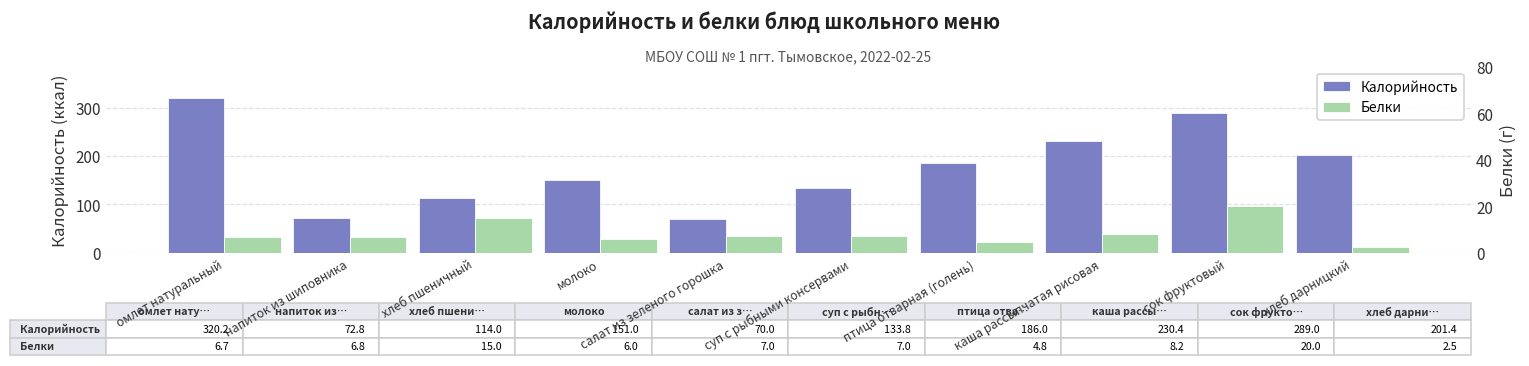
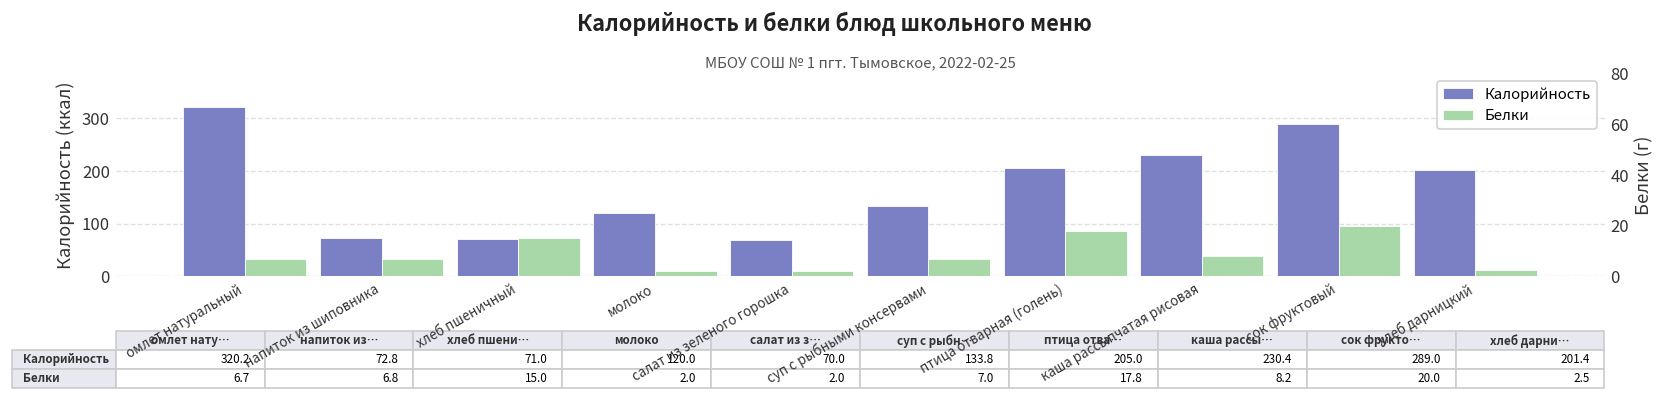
Калорийность, хлеб пшеничный: 114.0 -> 71.0
Калорийность, молоко: 151.0 -> 120.0
Калорийность, птица отварная (голень): 186.0 -> 205.0
Белки, молоко: 6.0 -> 2.0
Белки, салат из зеленого горошка: 7.0 -> 2.0
Белки, птица отварная (голень): 4.8 -> 17.8
